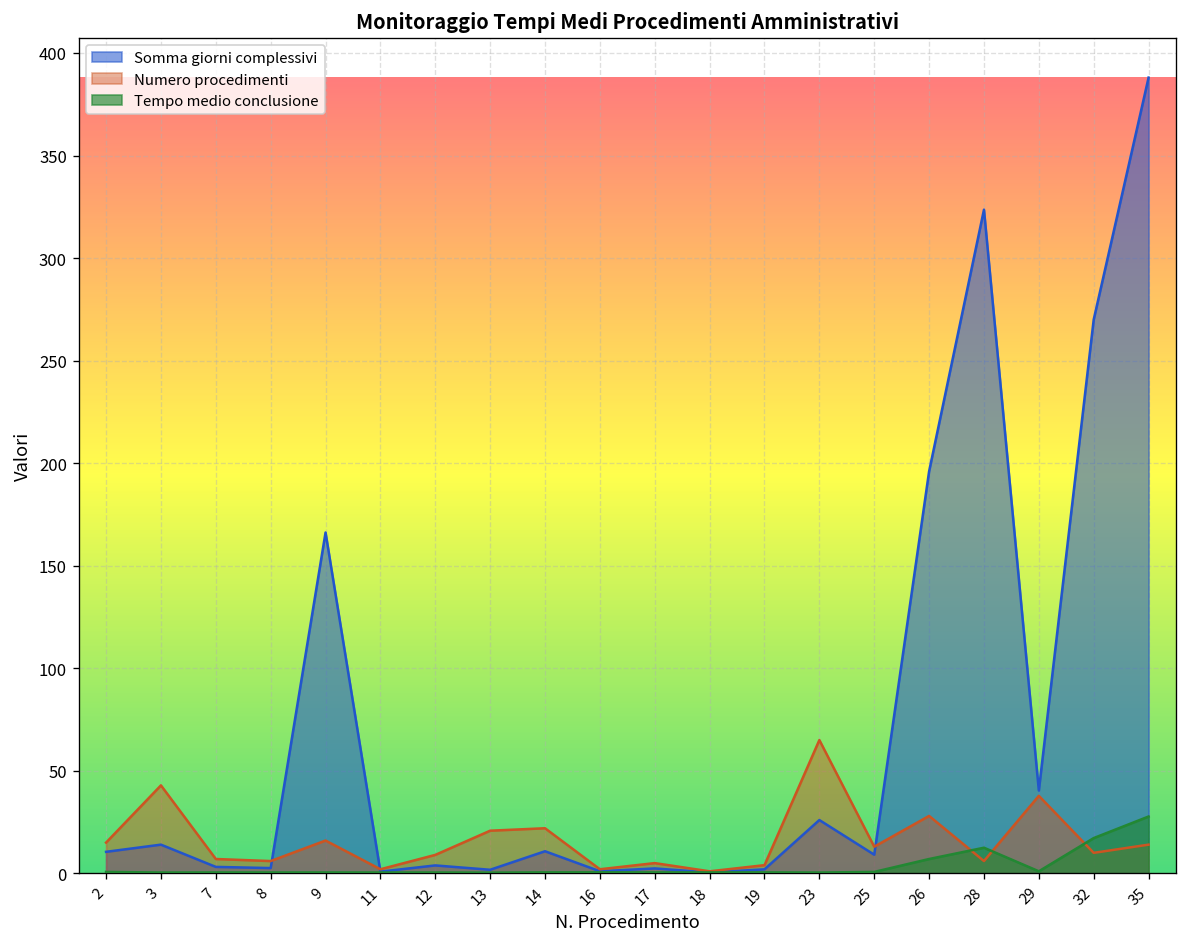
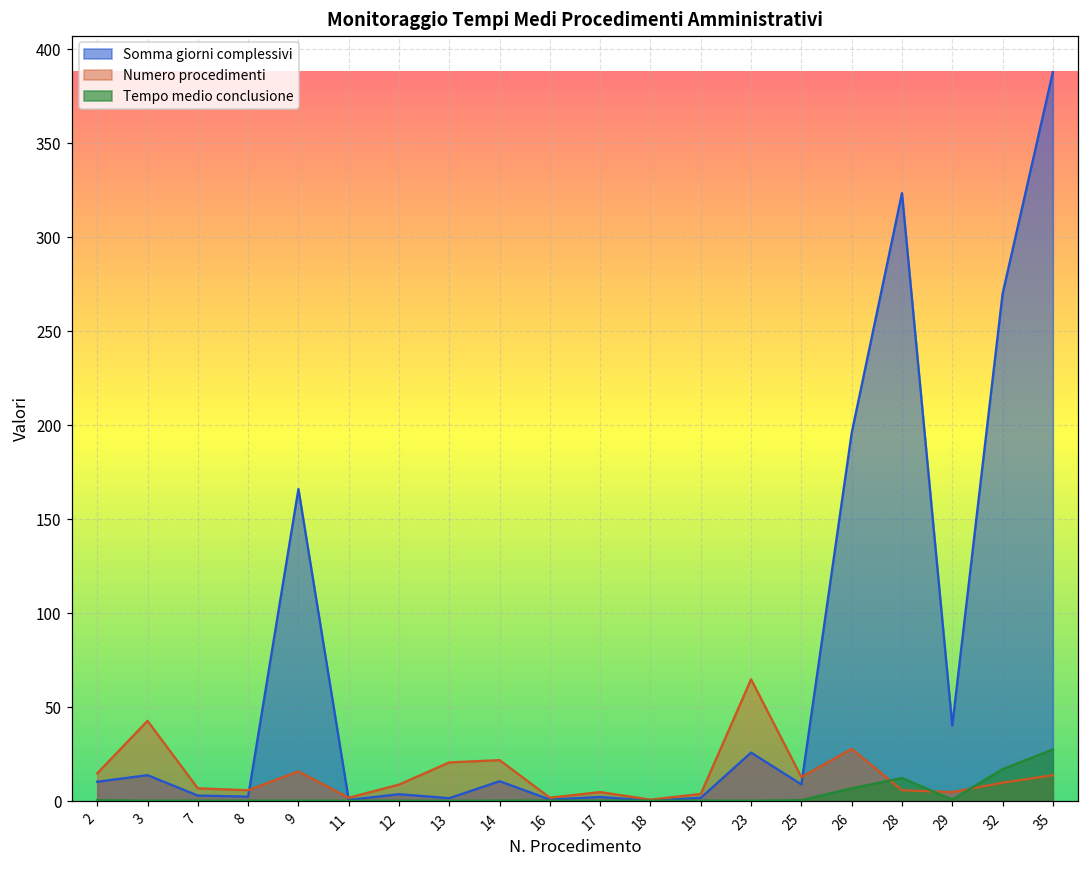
Numero procedimenti, 29: 38 -> 5
